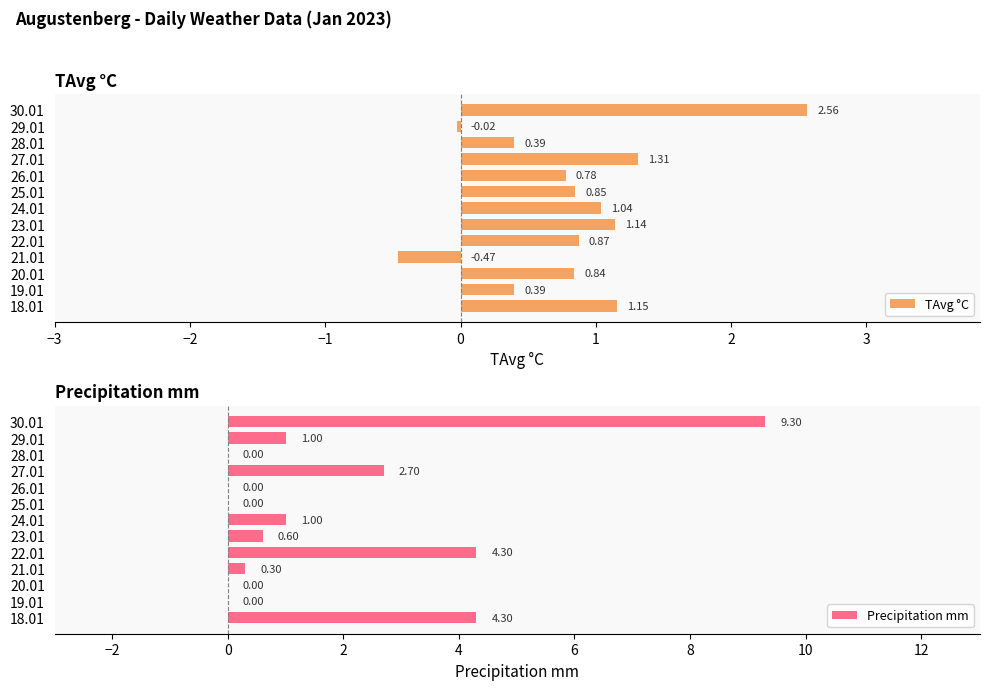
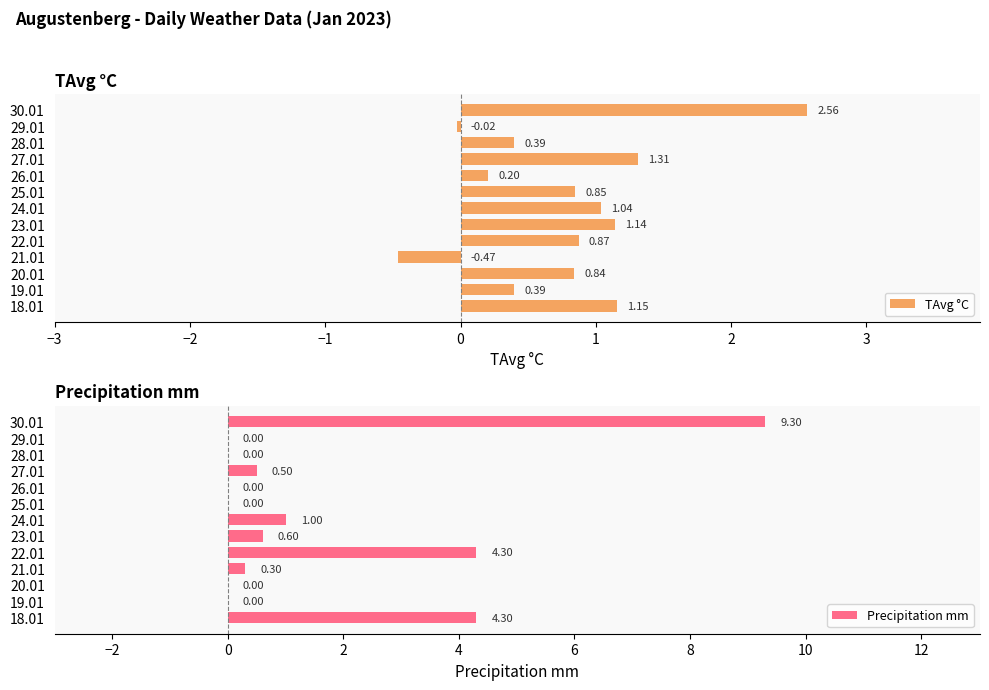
TAvg °C, 26.01: 0.78 -> 0.20
Precipitation mm, 29.01: 1.00 -> 0.00
Precipitation mm, 27.01: 2.70 -> 0.50
